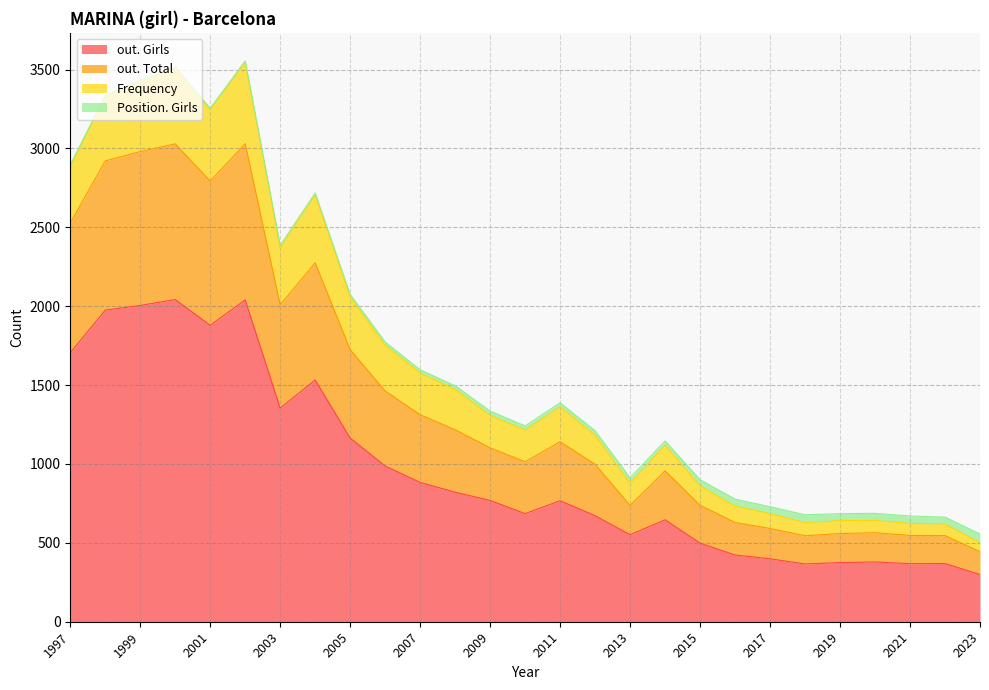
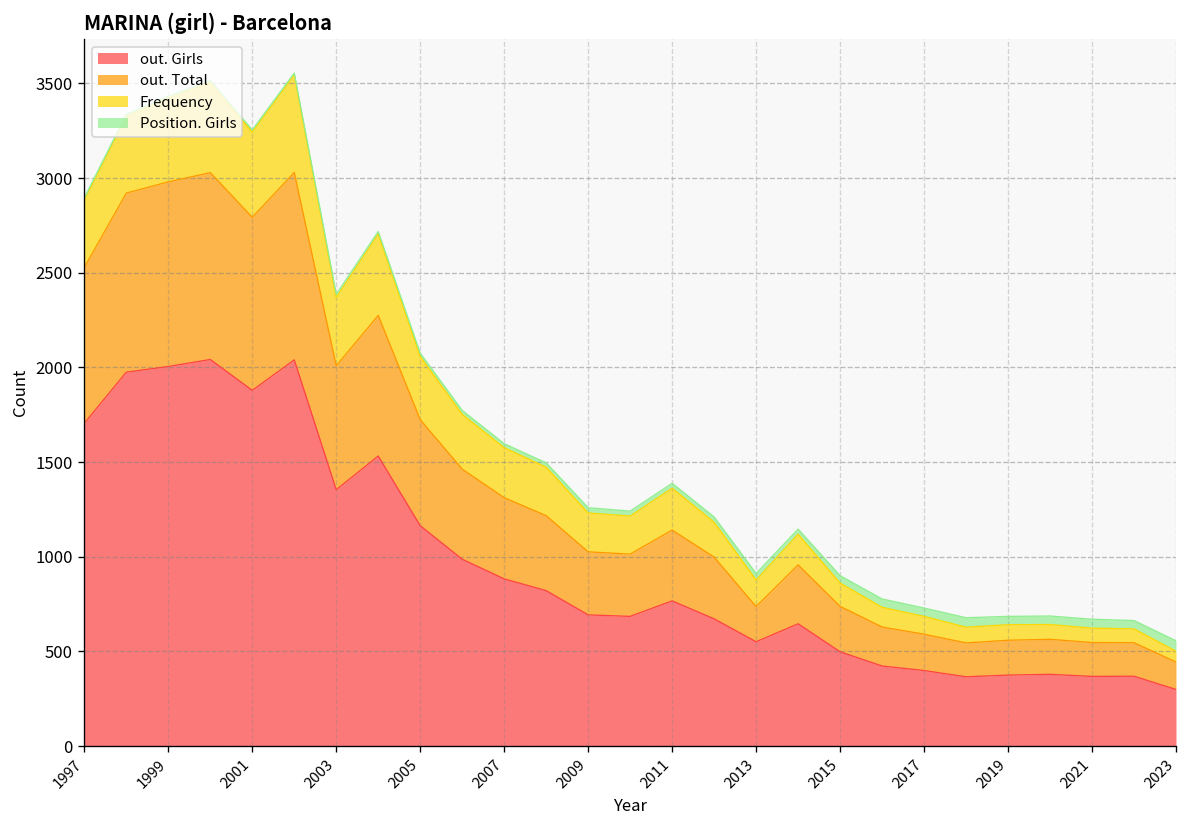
out. Girls, 2009: 770 -> 690
